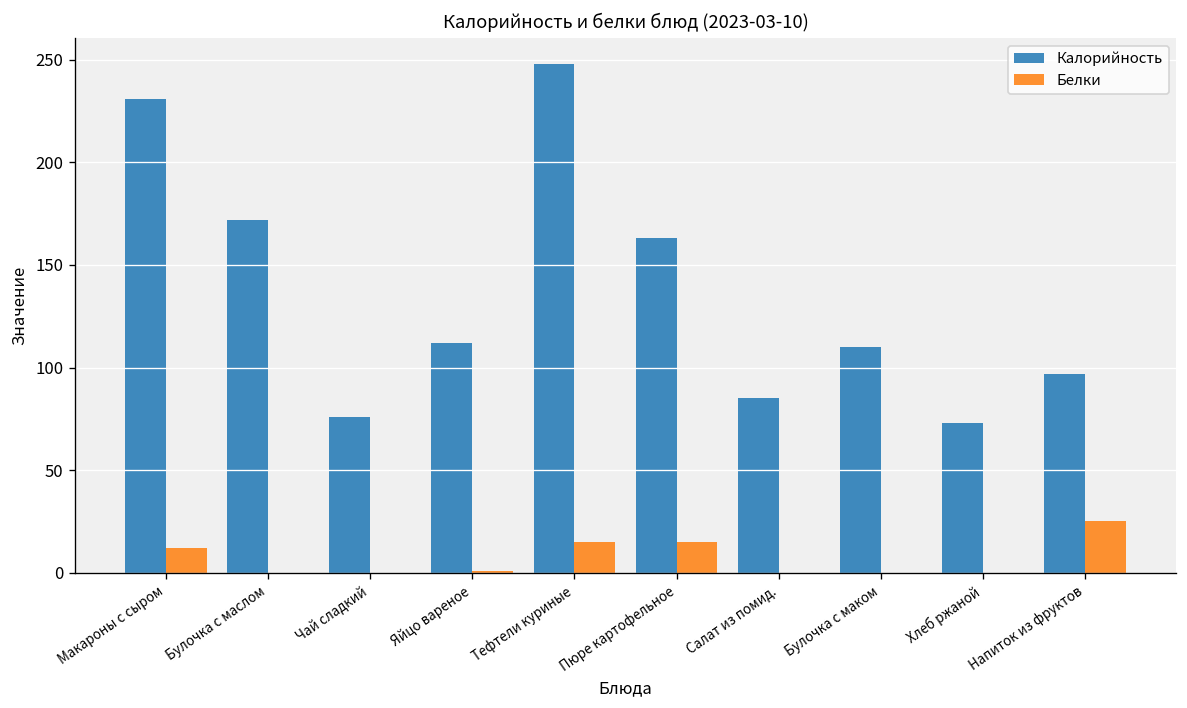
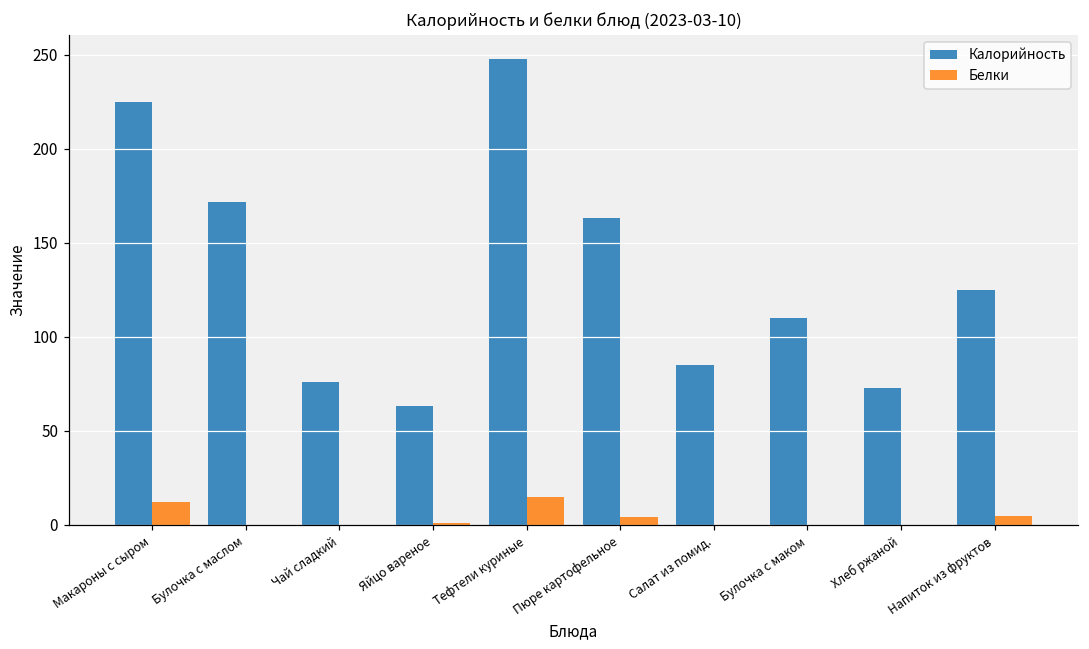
Калорийность, Макароны с сыром: 231 -> 225
Калорийность, Яйцо вареное: 112 -> 63
Белки, Пюре картофельное: 15 -> 4
Калорийность, Напиток из фруктов: 97 -> 125
Белки, Напиток из фруктов: 25 -> 5
